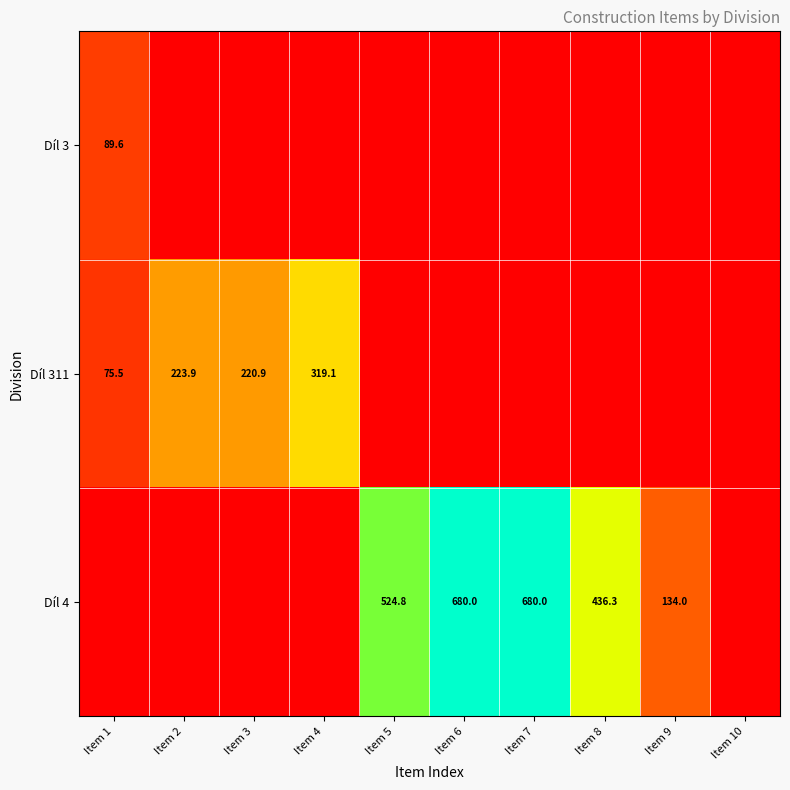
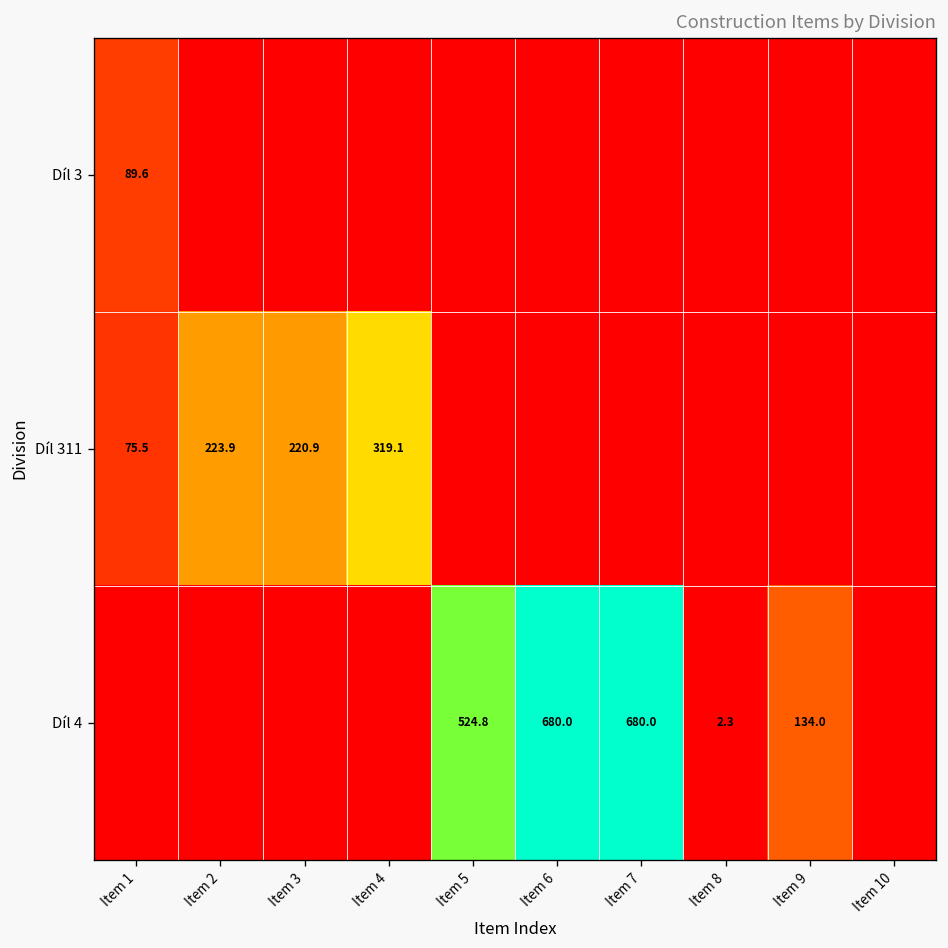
Díl 4, Item 8: 436.3 -> 2.3
